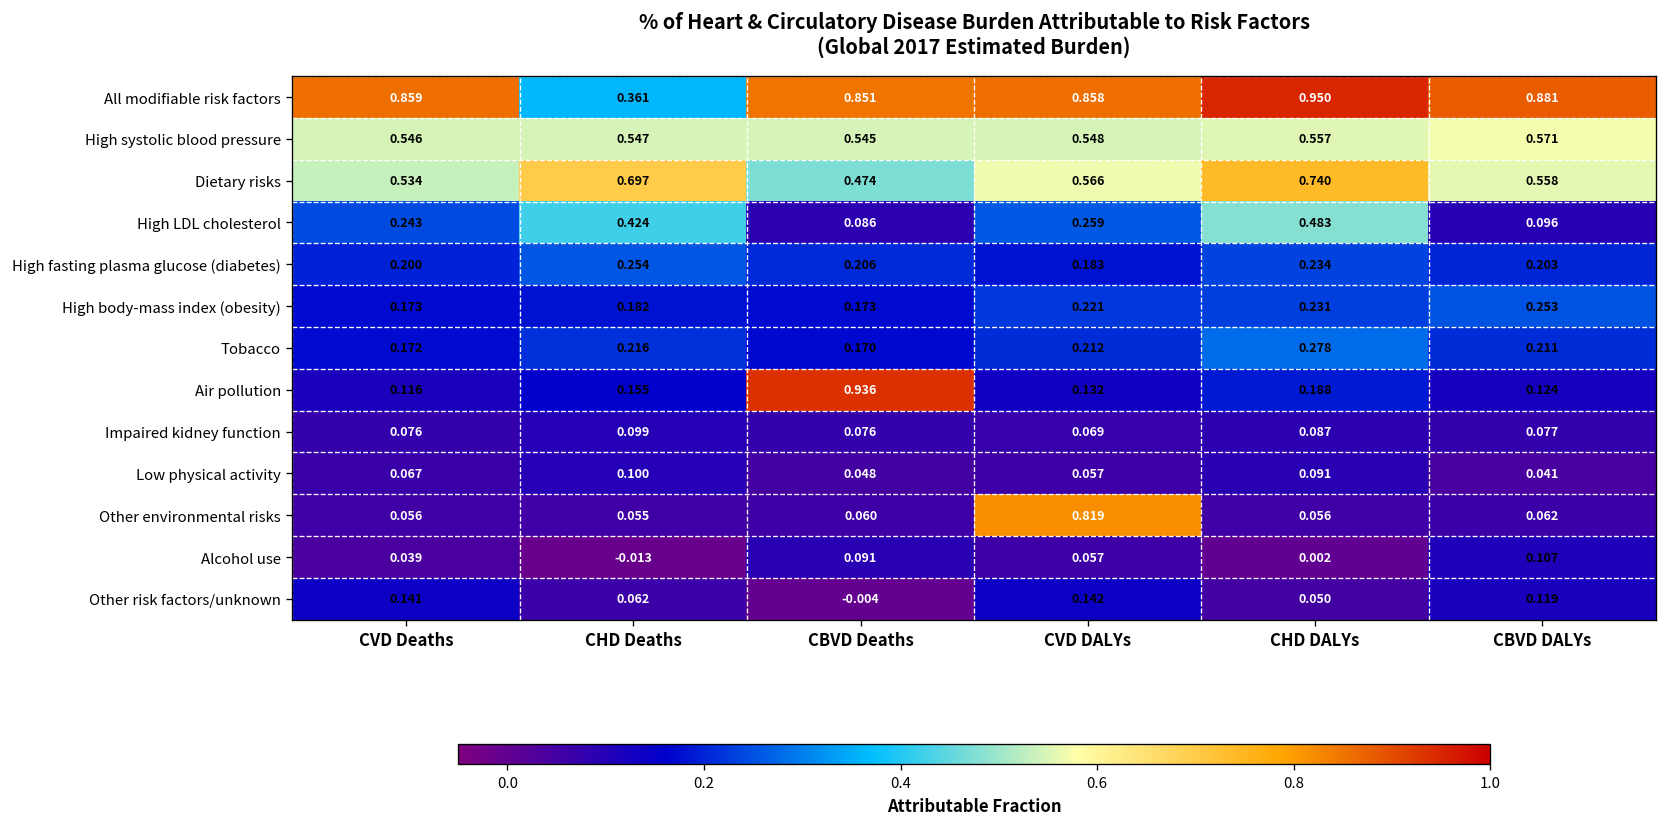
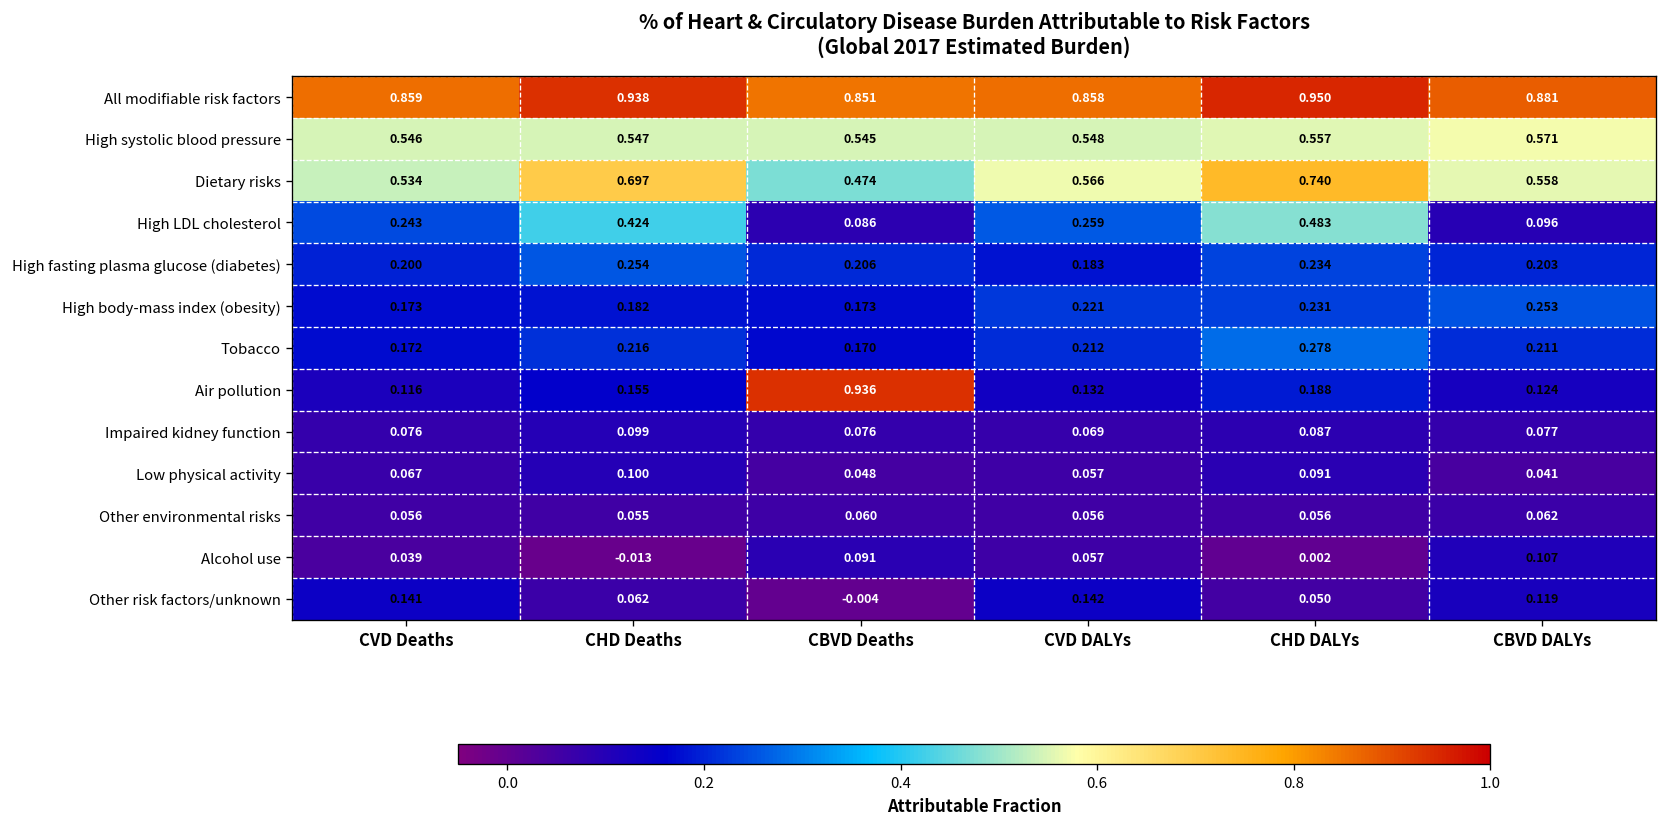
All modifiable risk factors, CHD Deaths: 0.361 -> 0.938
Other environmental risks, CVD DALYs: 0.819 -> 0.056
